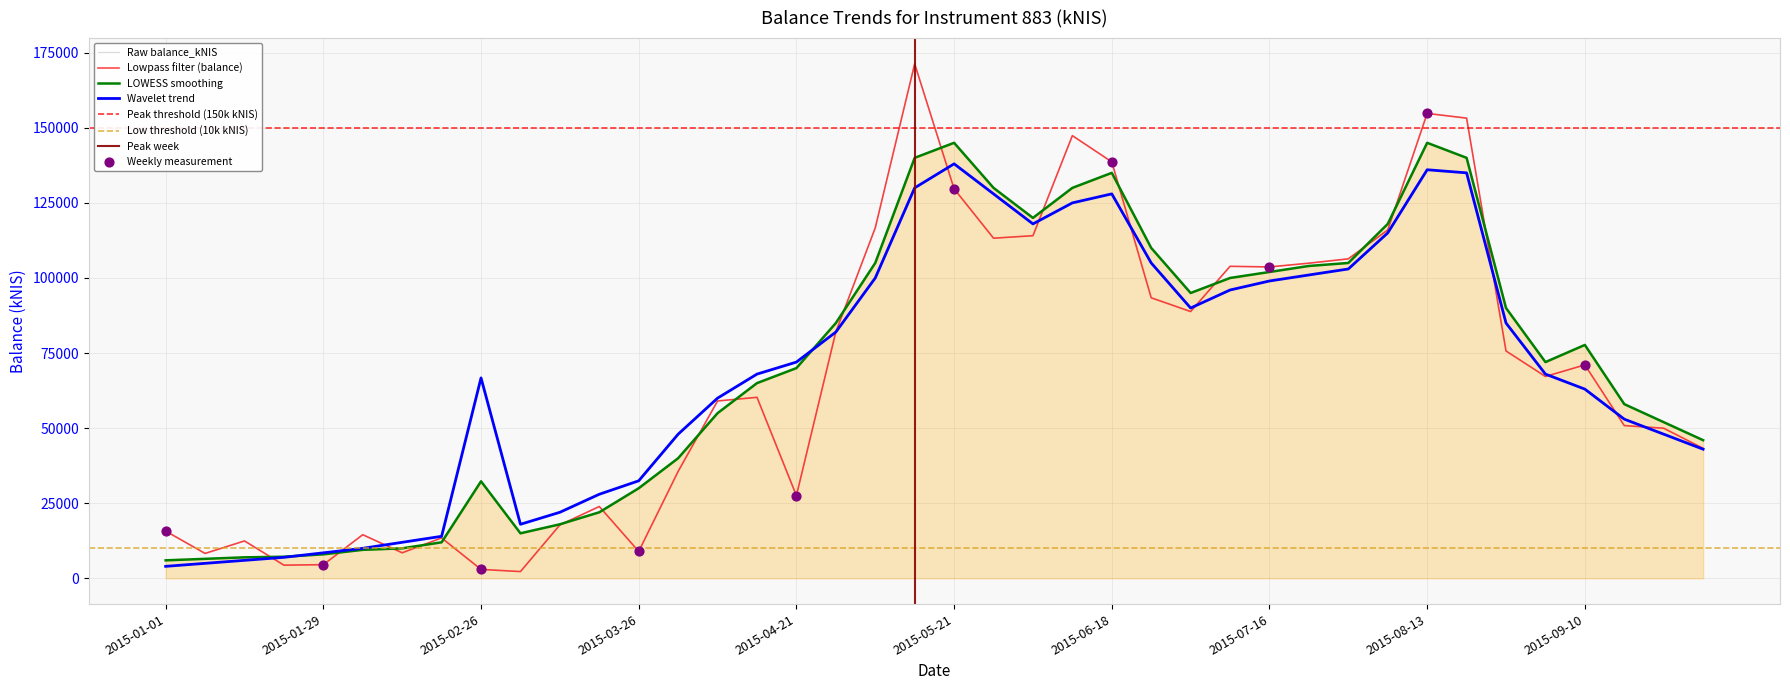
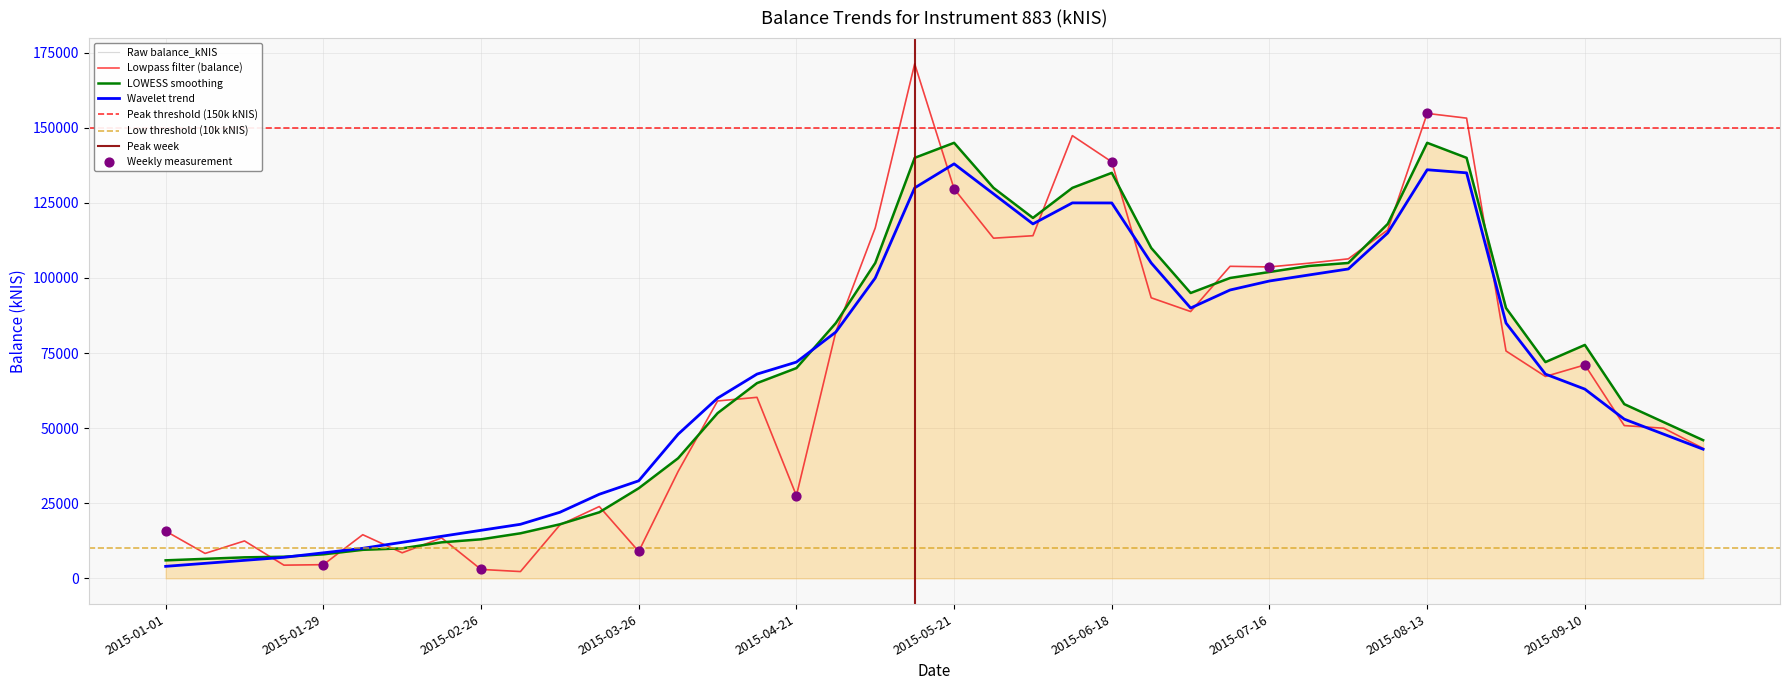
LOWESS smoothing, 2015-02-26: 32000 -> 13000
Wavelet trend, 2015-02-26: 67000 -> 16000
Wavelet trend, 2015-06-18: 128000 -> 125000
